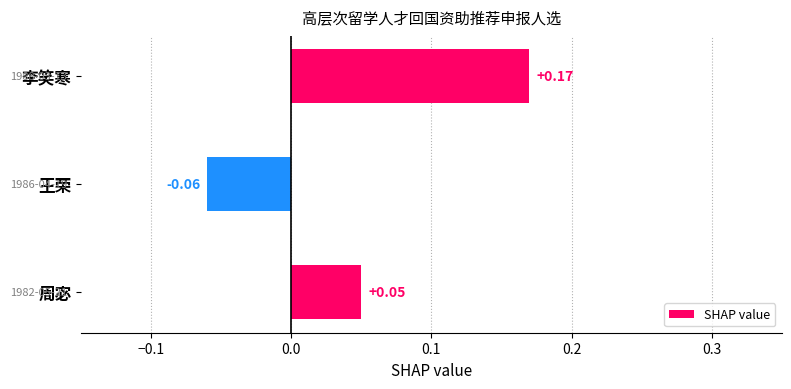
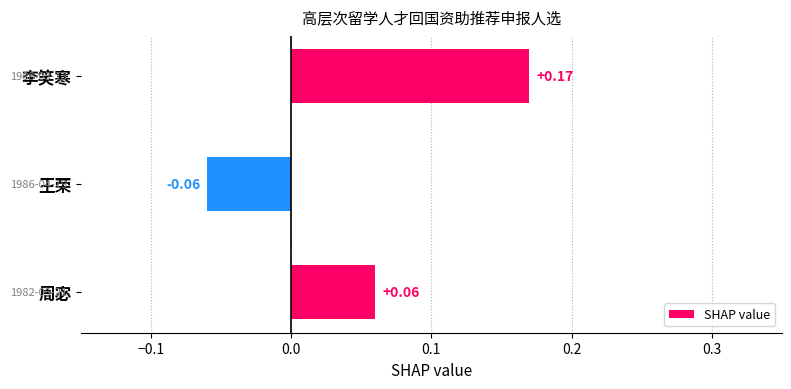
周宓: +0.05 -> +0.06
